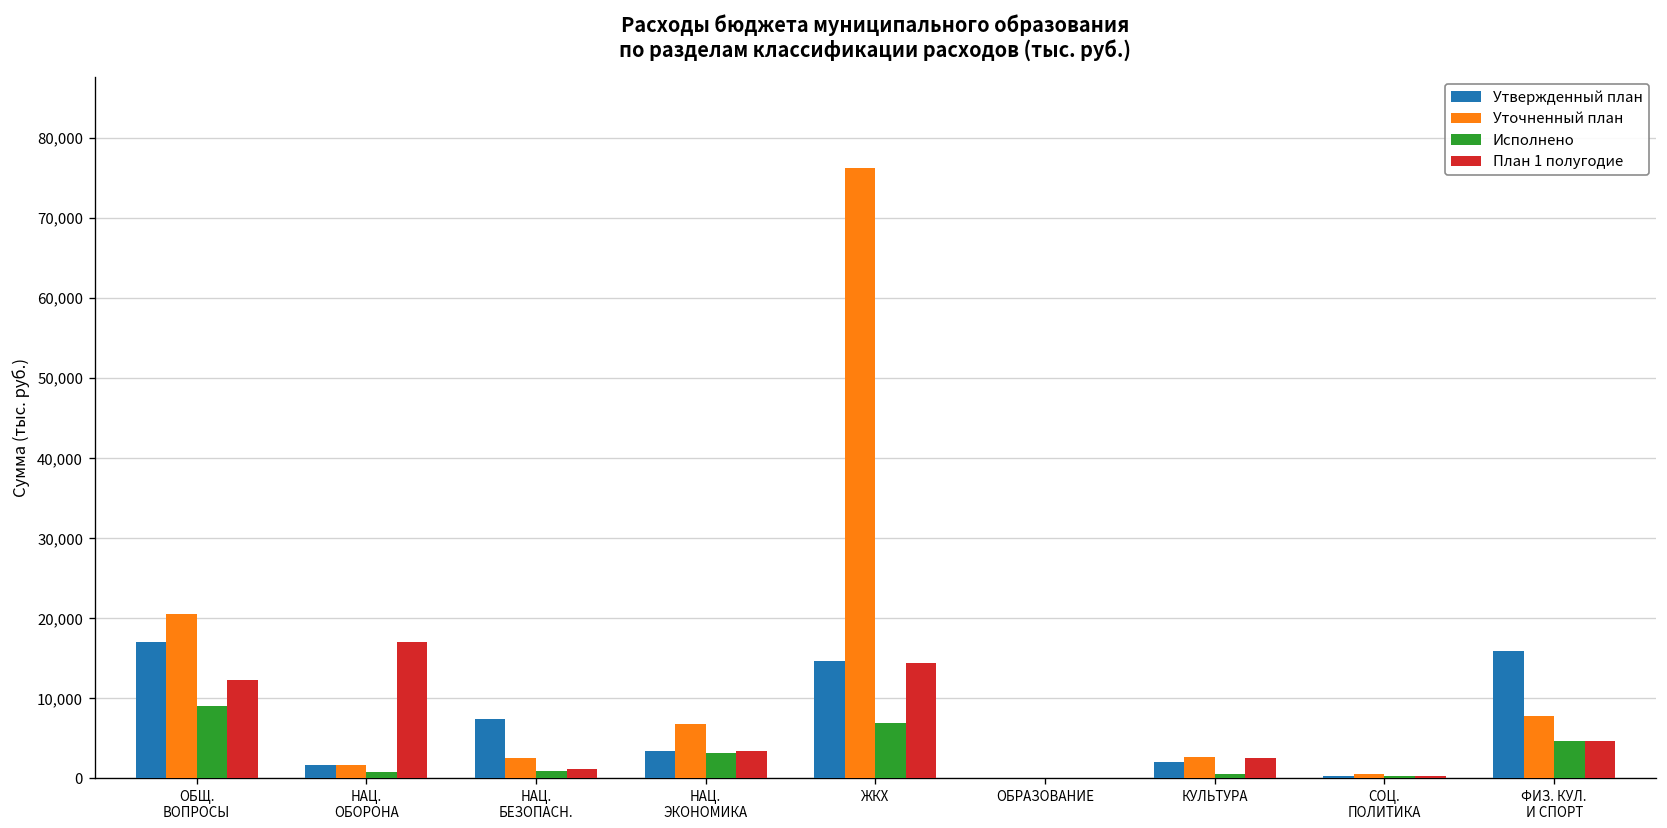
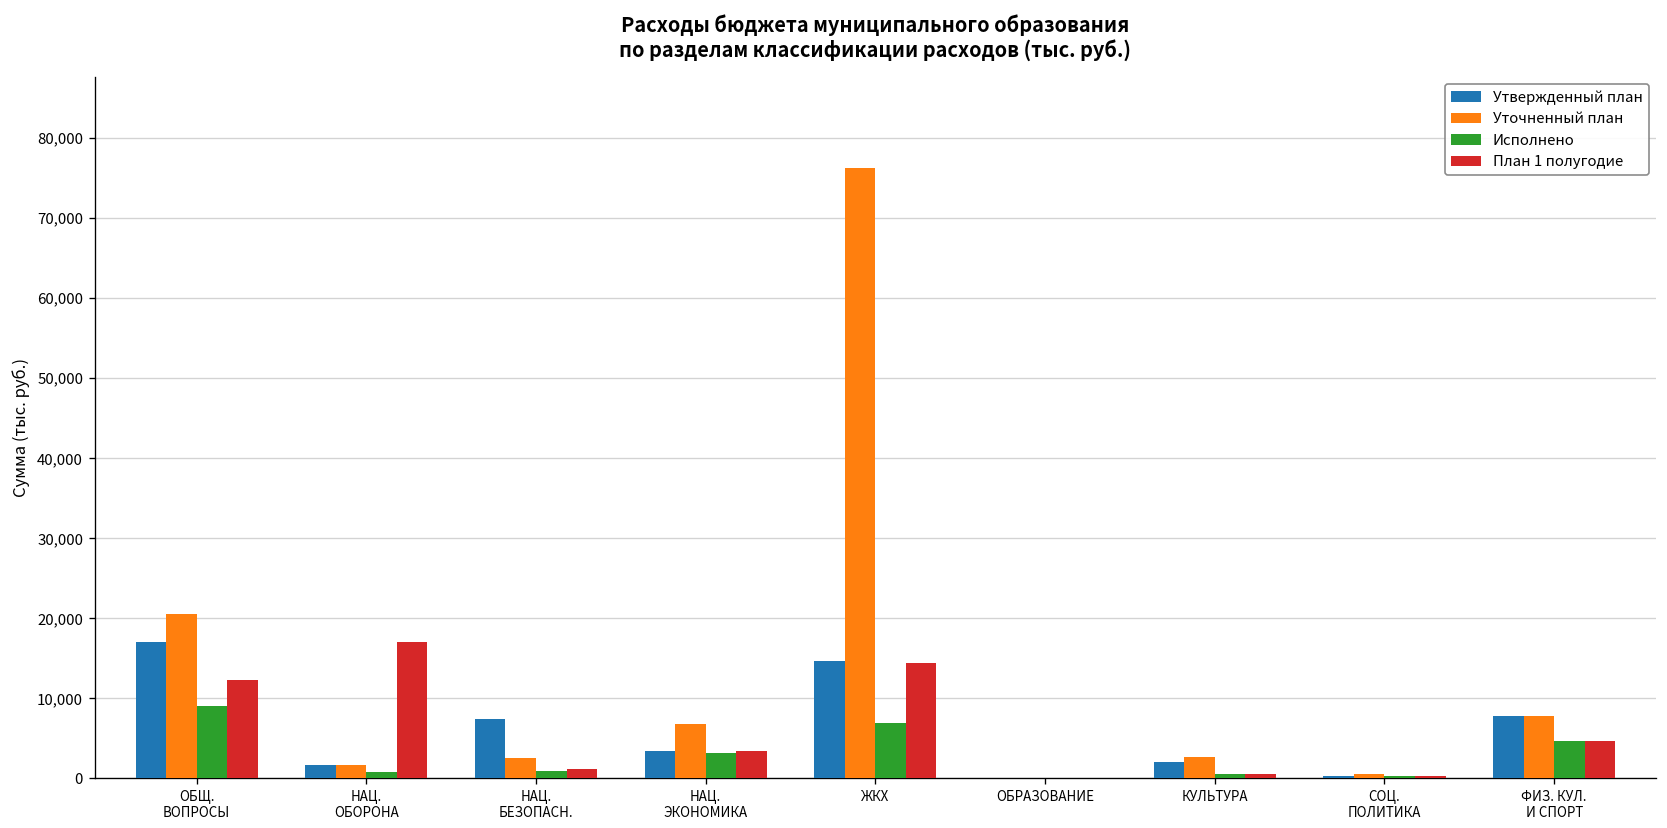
План 1 полугодие, КУЛЬТУРА: 3,000 -> 1,000
Утвержденный план, ФИЗ. КУЛ. И СПОРТ: 16,000 -> 8,000
